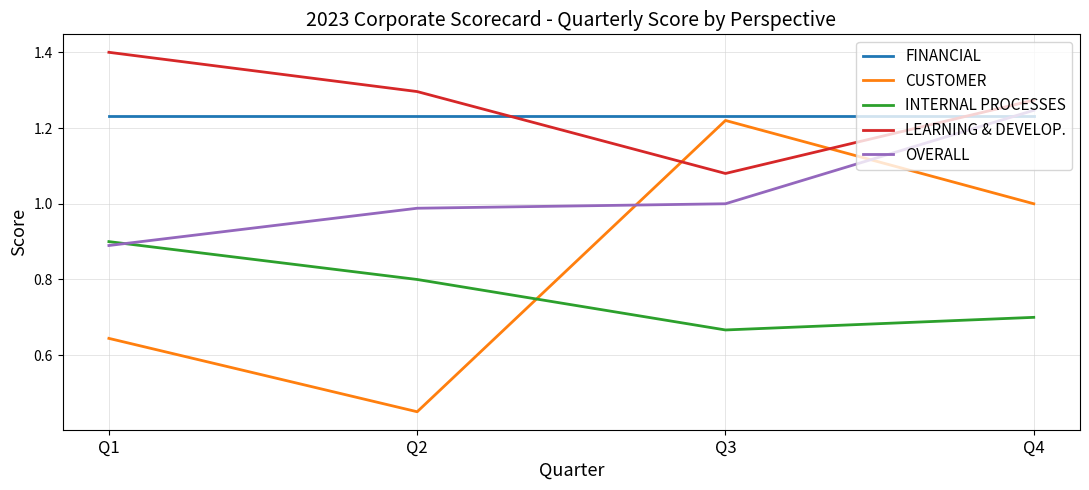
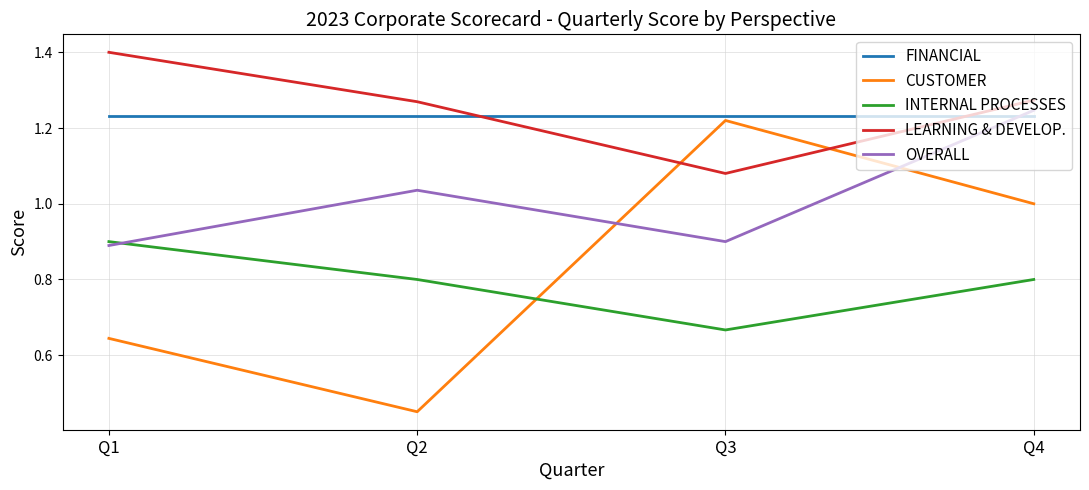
LEARNING & DEVELOP., Q2: 1.30 -> 1.27
OVERALL, Q2: 0.99 -> 1.04
OVERALL, Q3: 1.0 -> 0.9
INTERNAL PROCESSES, Q4: 0.7 -> 0.8
